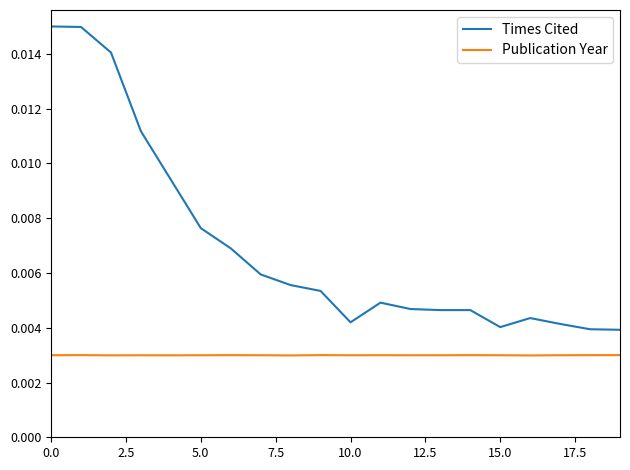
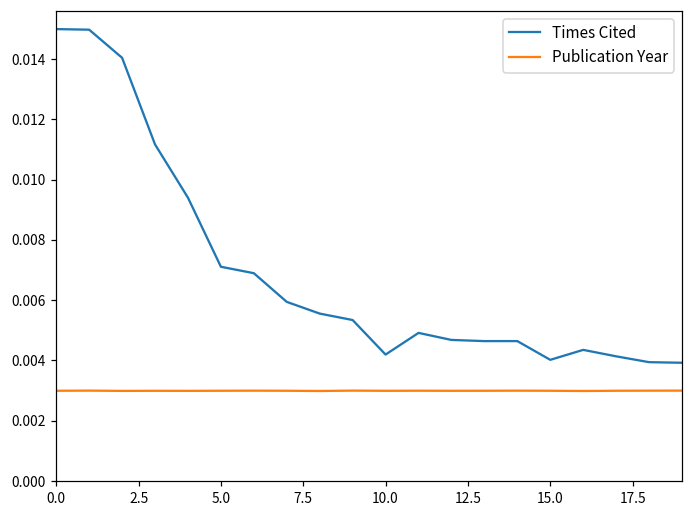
Times Cited, 5.0: 0.0076 -> 0.0071
